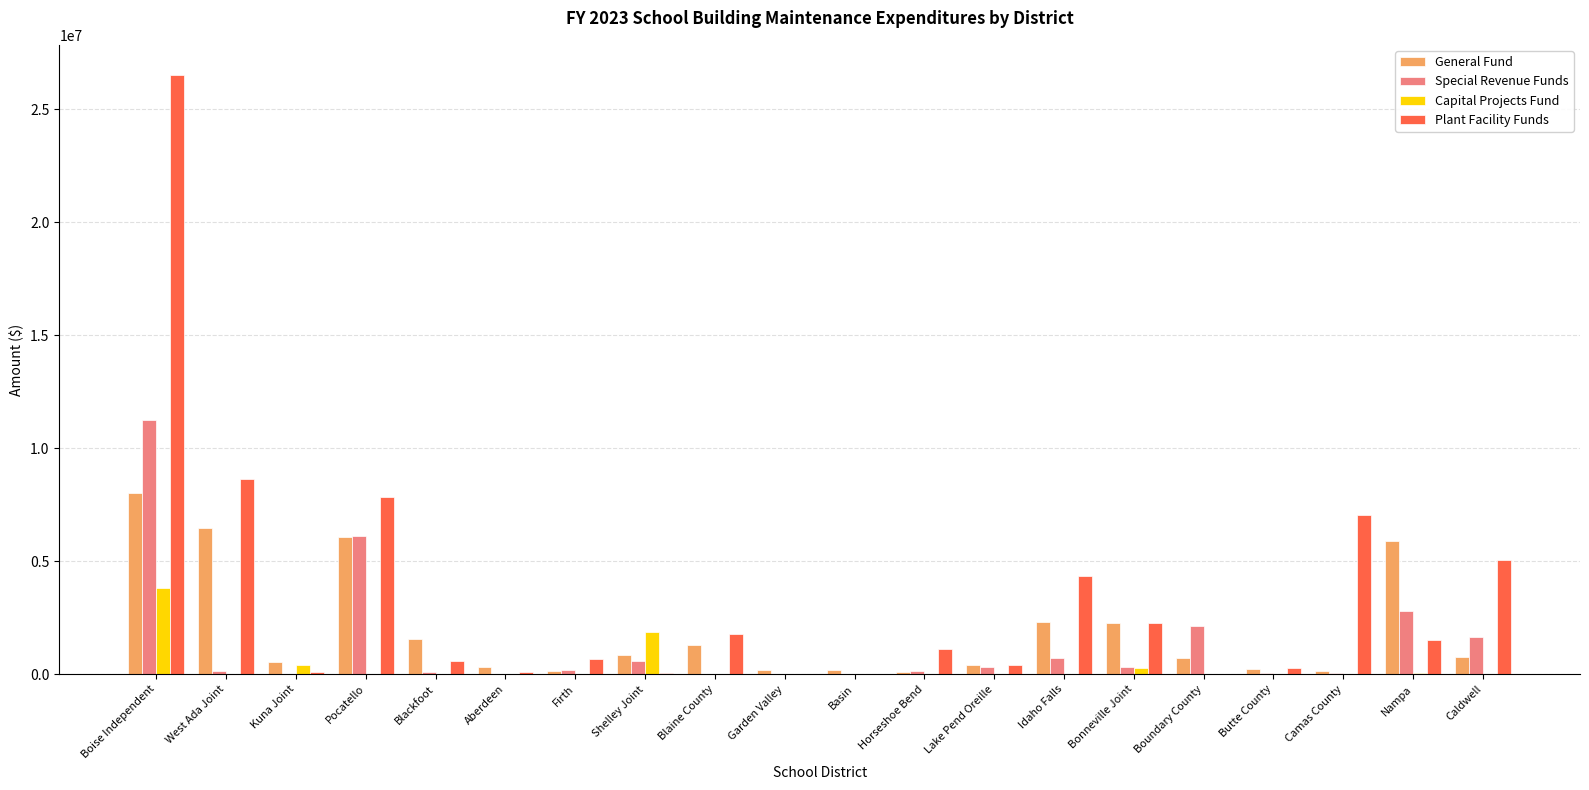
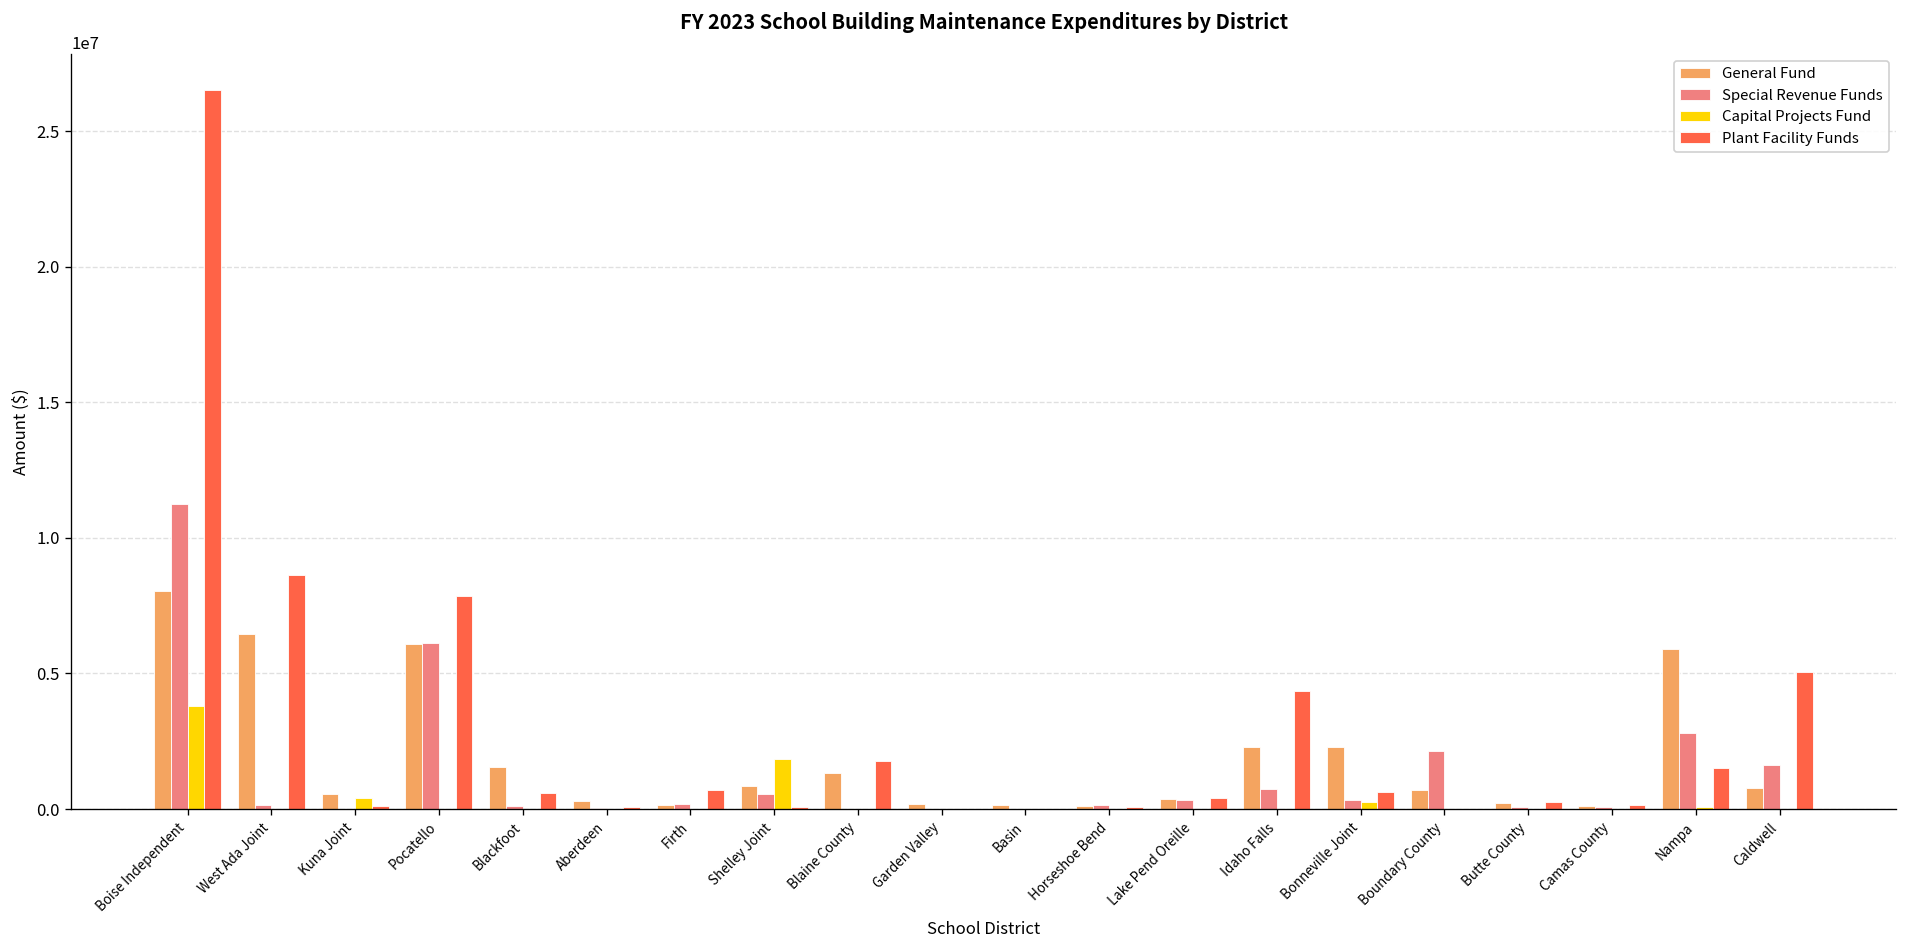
Plant Facility Funds, Horseshoe Bend: 1100000 -> 100000
Plant Facility Funds, Bonneville Joint: 2300000 -> 600000
Plant Facility Funds, Camas County: 7000000 -> 100000
